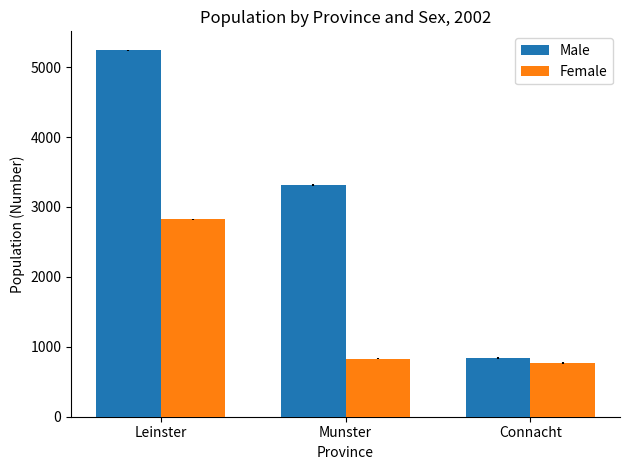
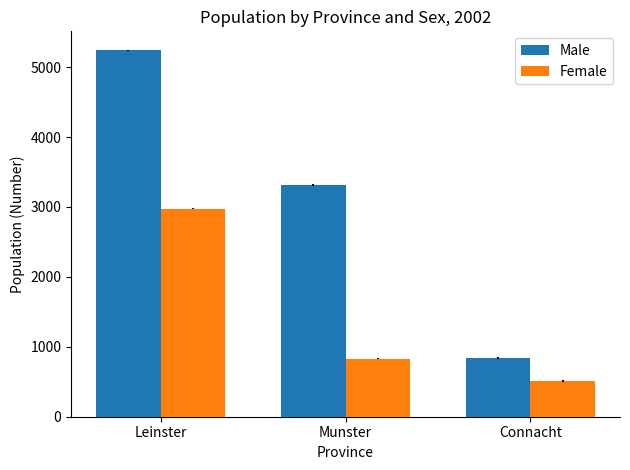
Female, Leinster: 2800 -> 3000
Female, Connacht: 800 -> 500
